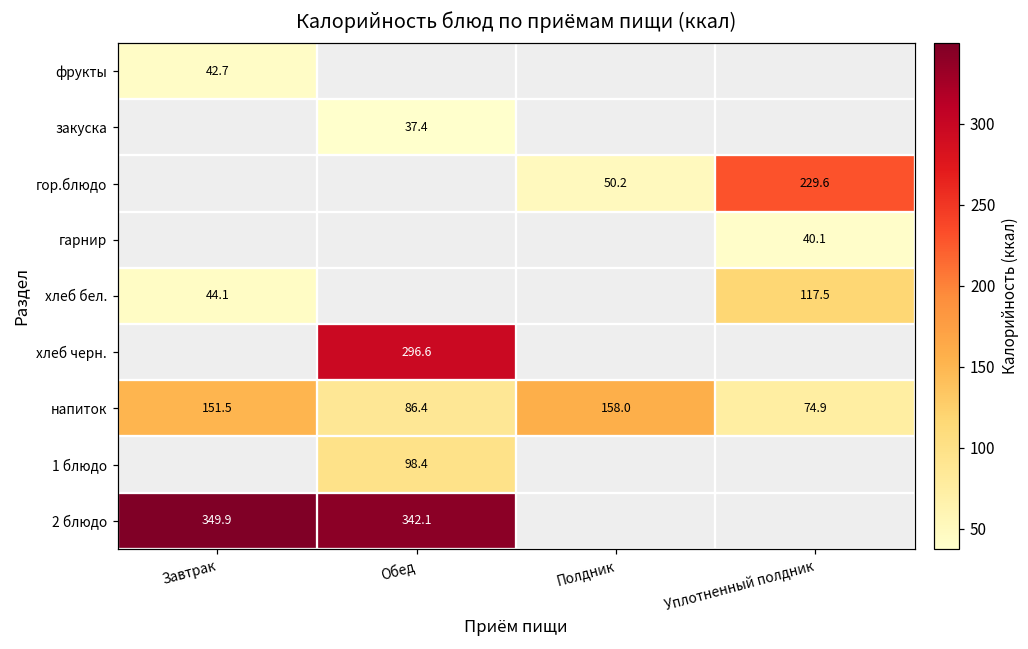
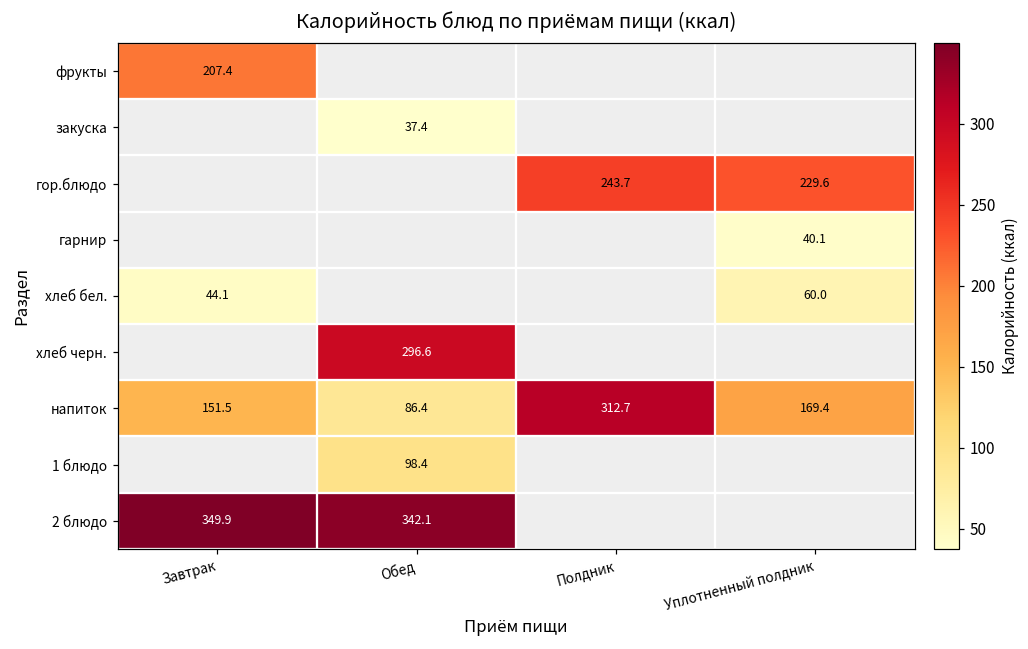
фрукты, Завтрак: 42.7 -> 207.4
гор.блюдо, Полдник: 50.2 -> 243.7
хлеб бел., Уплотненный полдник: 117.5 -> 60.0
напиток, Полдник: 158.0 -> 312.7
напиток, Уплотненный полдник: 74.9 -> 169.4
